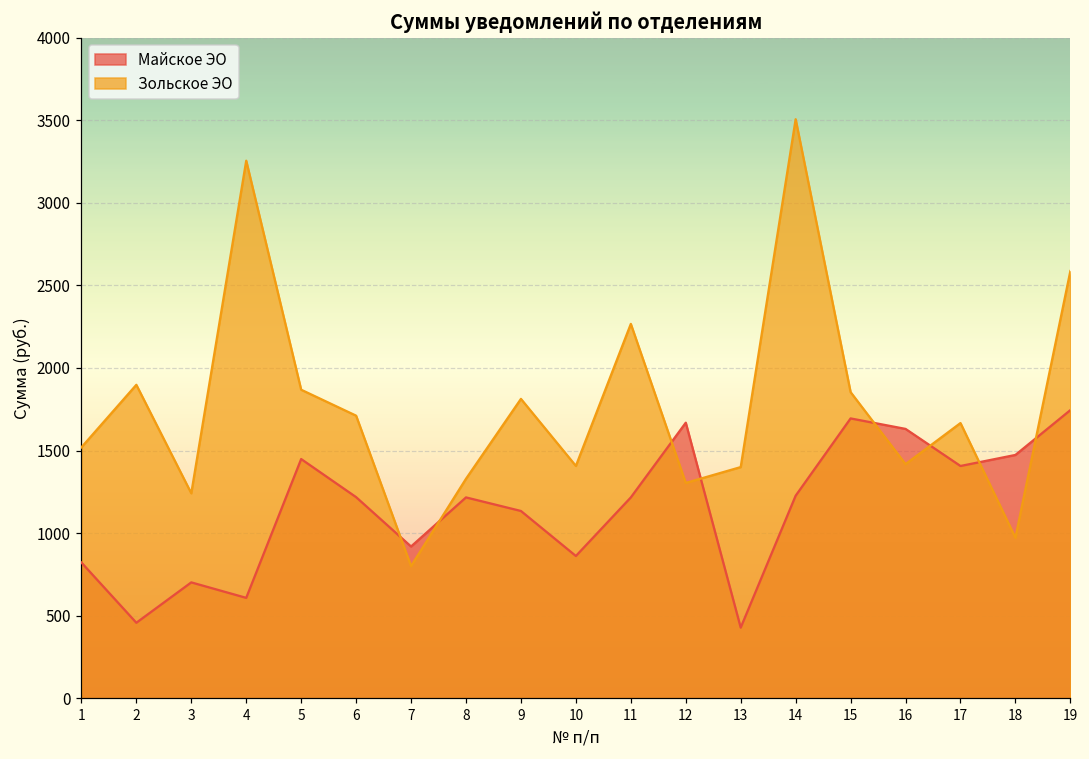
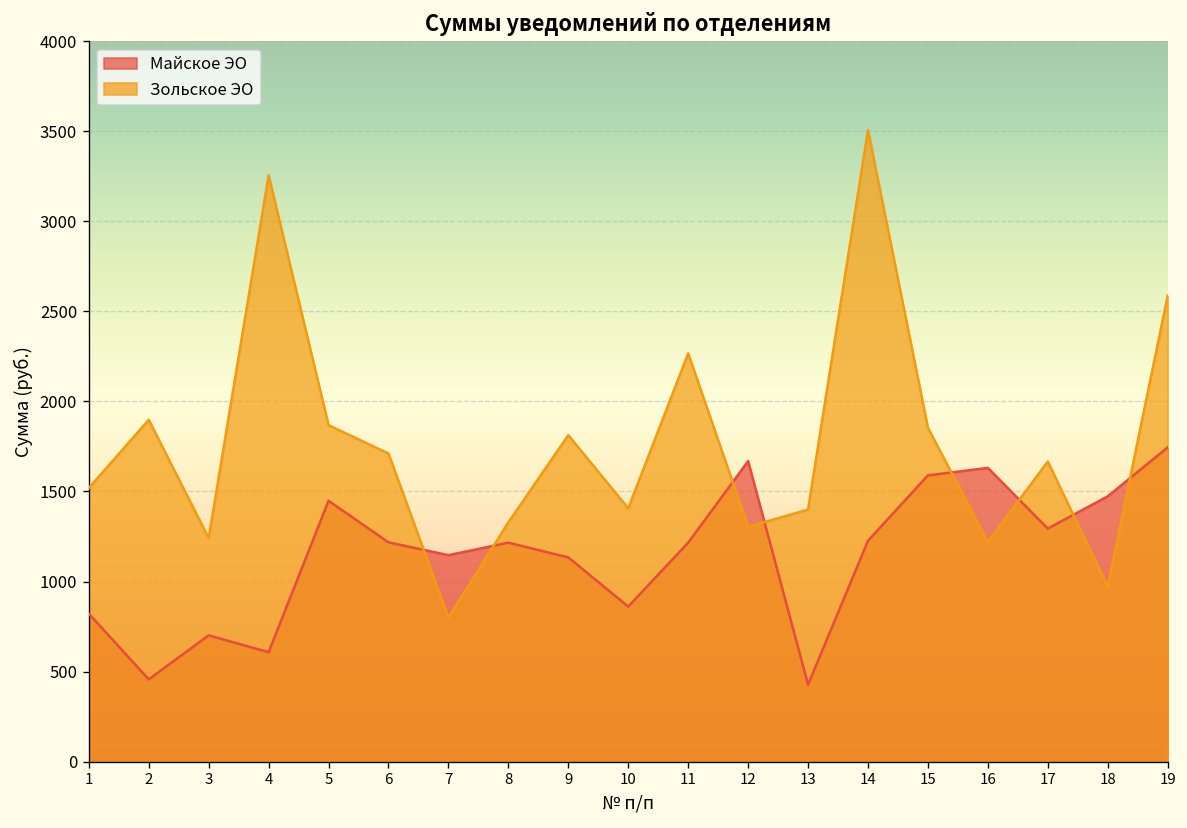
Майское ЭО, 7: 920 -> 1150
Майское ЭО, 15: 1690 -> 1590
Зольское ЭО, 16: 1420 -> 1220
Майское ЭО, 17: 1410 -> 1290
